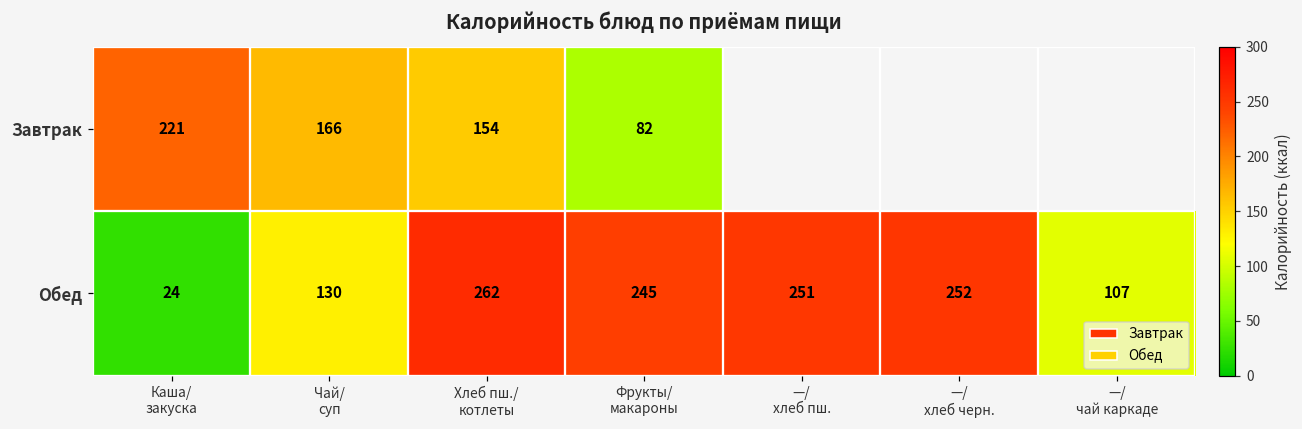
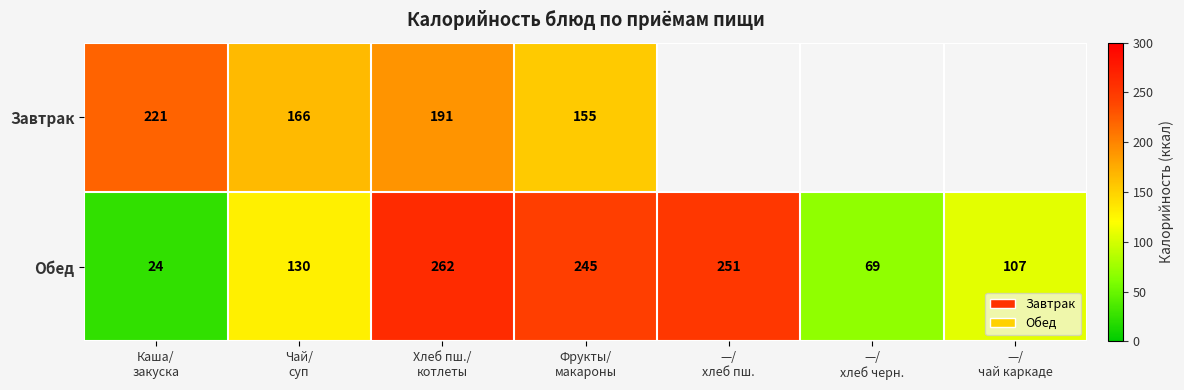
Завтрак, Хлеб пш./ котлеты: 154 -> 191
Завтрак, Фрукты/ макароны: 82 -> 155
Обед, —/ хлеб черн.: 252 -> 69
